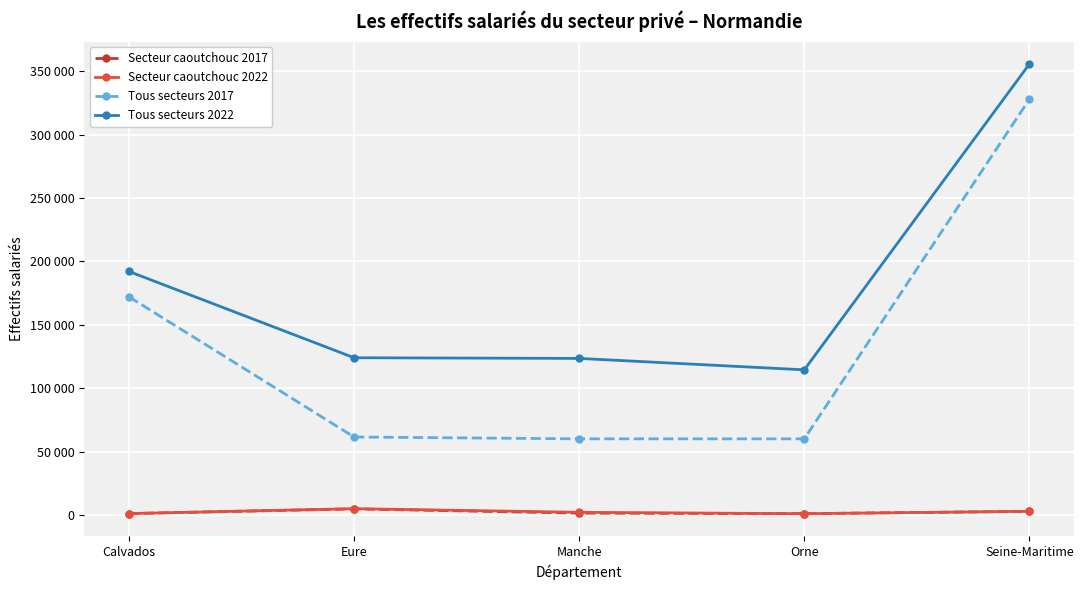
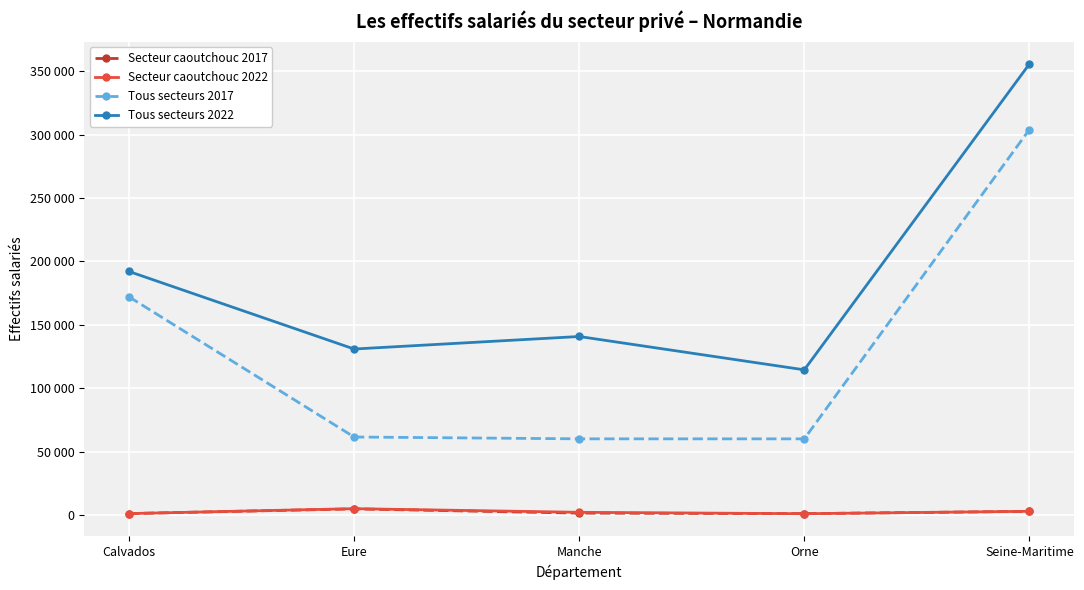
Tous secteurs 2022, Eure: 124000 -> 131000
Tous secteurs 2022, Manche: 123000 -> 141000
Tous secteurs 2017, Seine-Maritime: 328000 -> 304000
